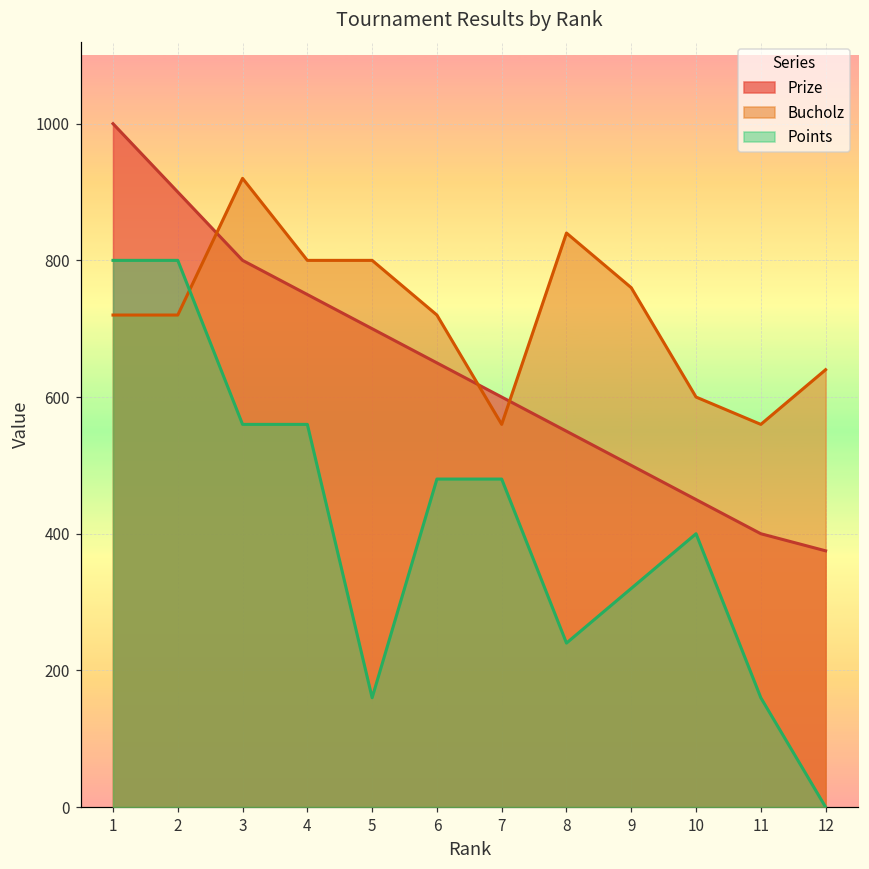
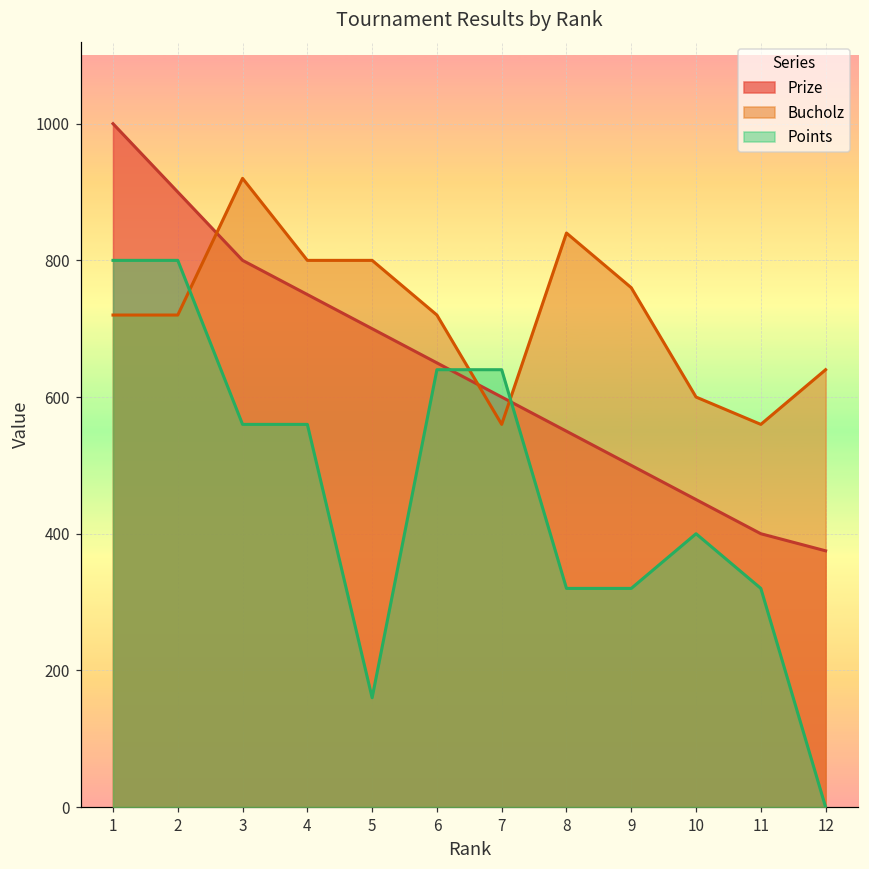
Points, 6: 480 -> 640
Points, 7: 480 -> 640
Points, 8: 240 -> 320
Points, 11: 160 -> 320
